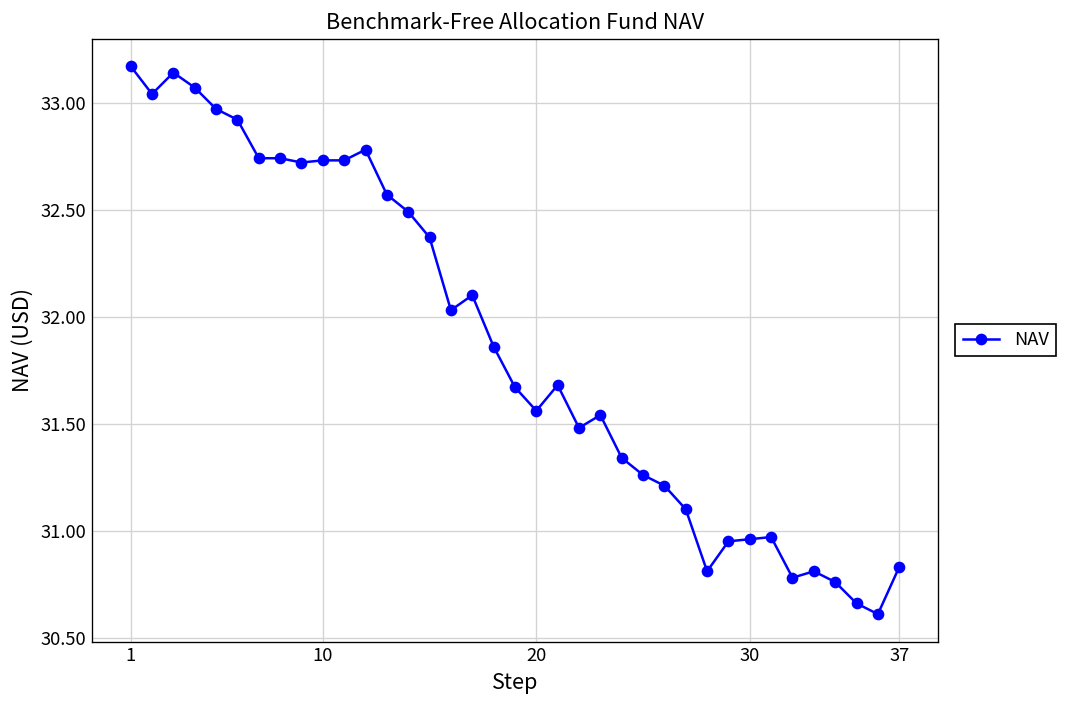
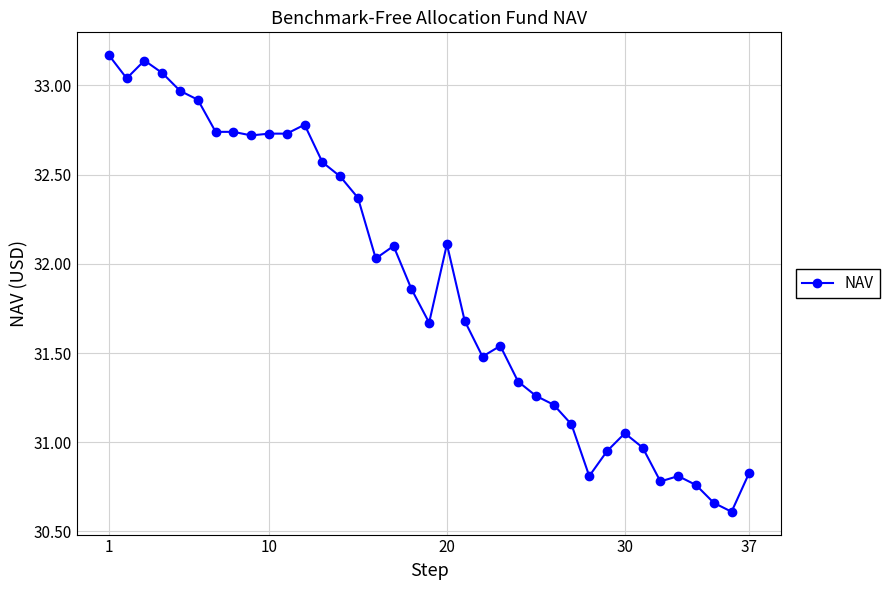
20: 31.56 -> 32.11
30: 30.96 -> 31.05
